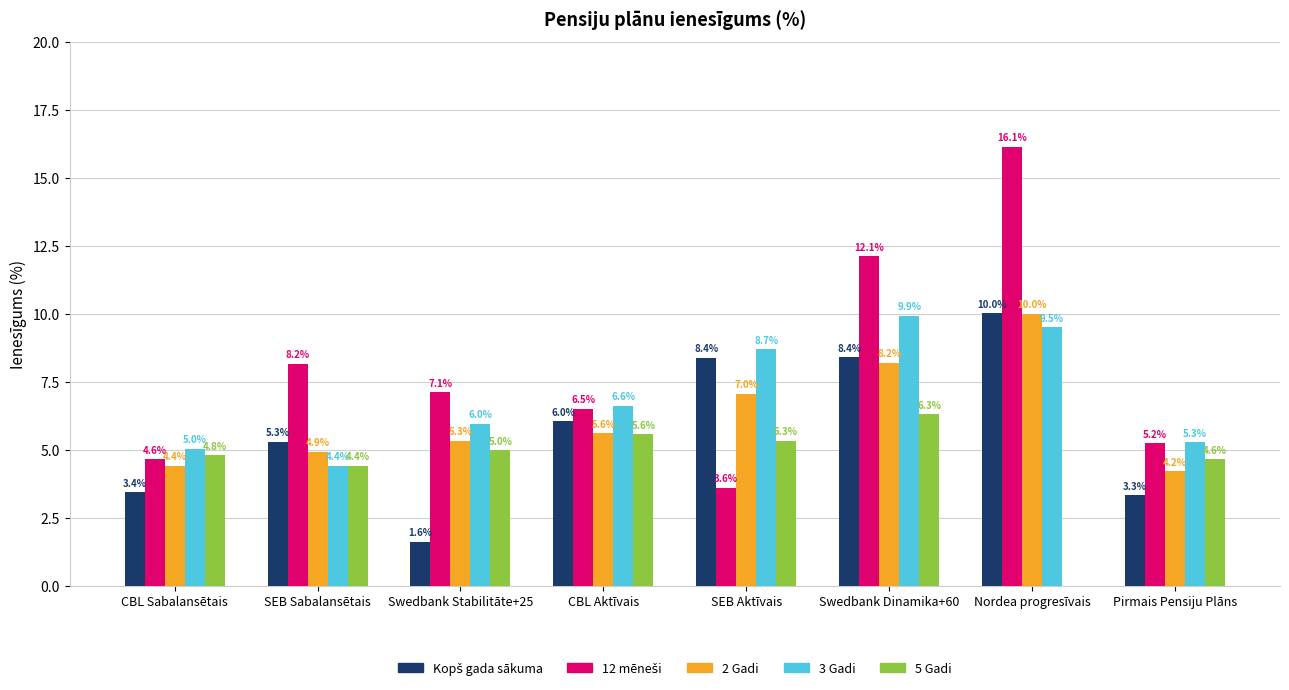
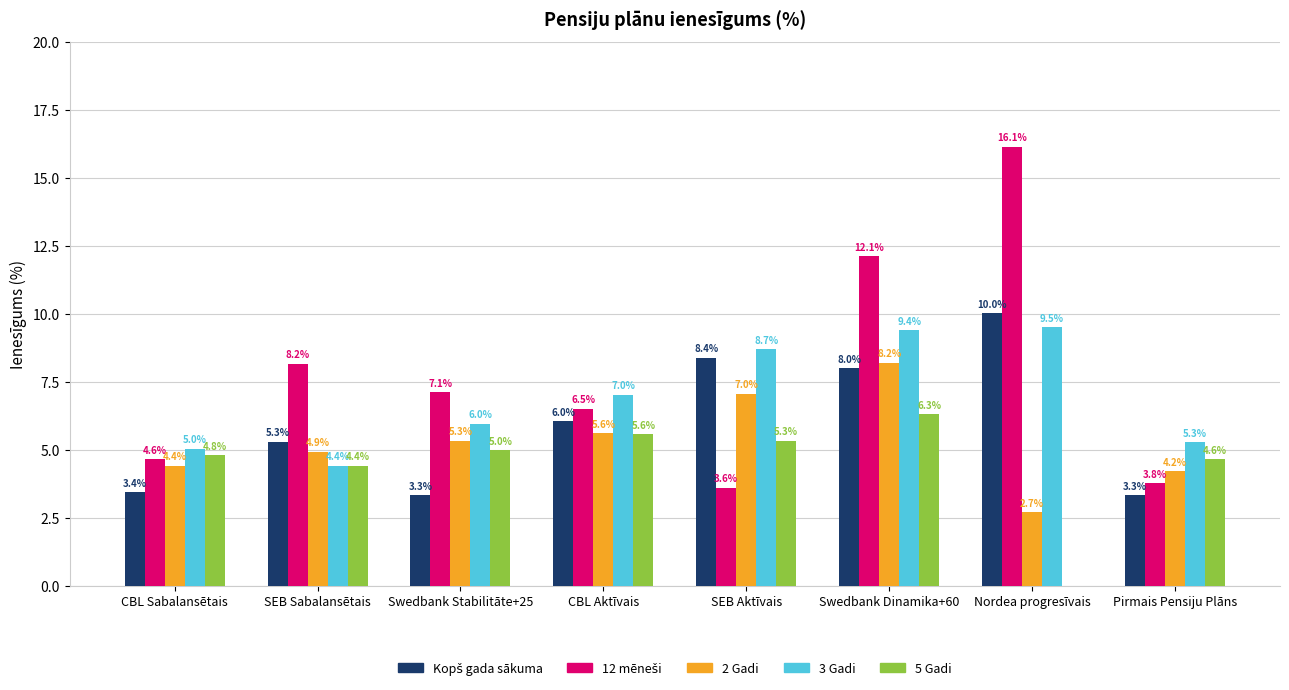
Kopš gada sākuma, Swedbank Stabilitāte+25: 1.6% -> 3.3%
3 Gadi, CBL Aktīvais: 6.6% -> 7.0%
Kopš gada sākuma, Swedbank Dinamika+60: 8.4% -> 8.0%
3 Gadi, Swedbank Dinamika+60: 9.9% -> 9.4%
2 Gadi, Nordea progresīvais: 10.0% -> 2.7%
12 mēneši, Pirmais Pensiju Plāns: 5.2% -> 3.8%
